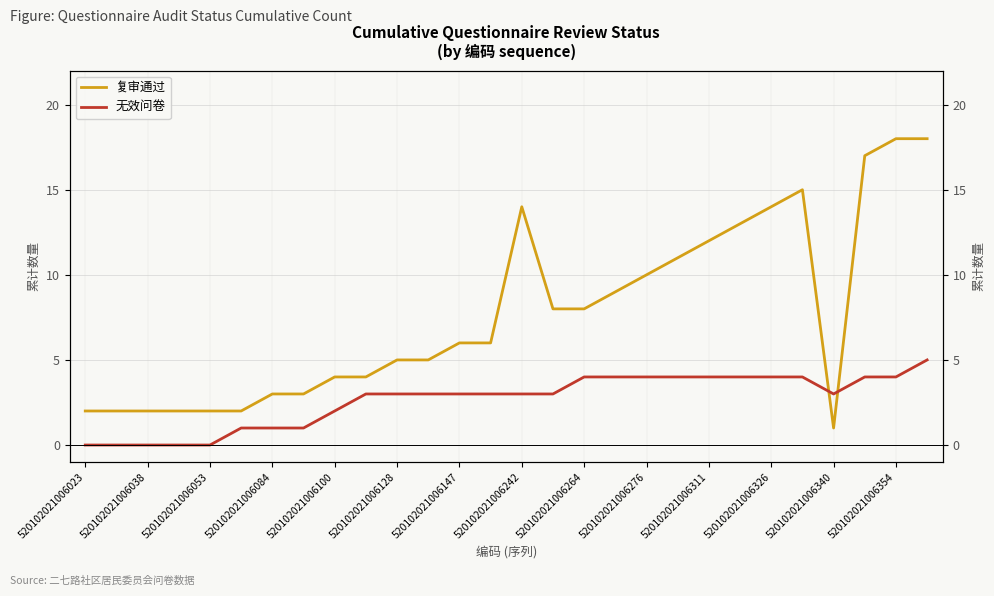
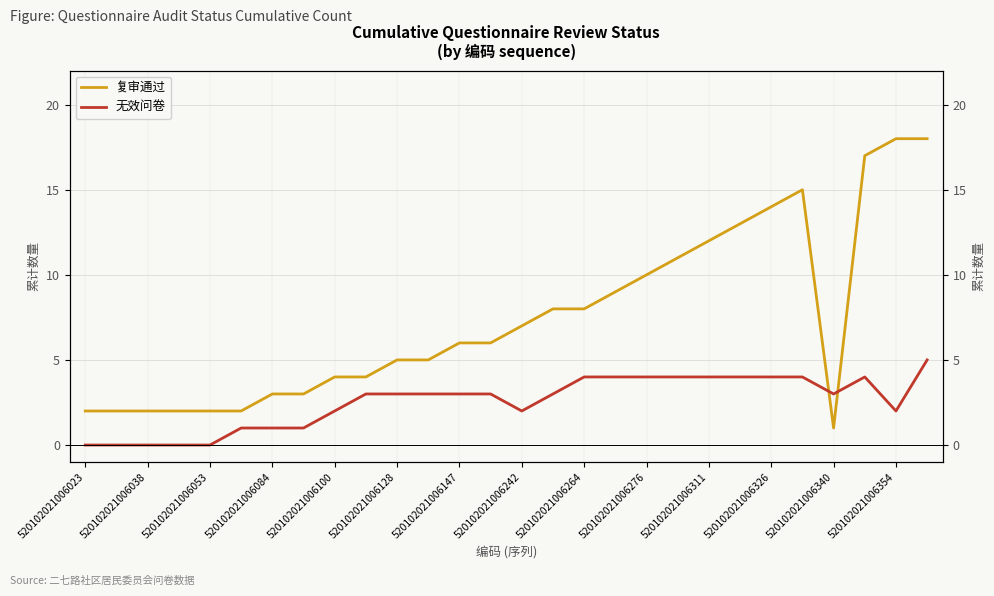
复审通过, 520102021006242: 14 -> 7
无效问卷, 520102021006242: 3 -> 2
无效问卷, 520102021006354: 4 -> 2
